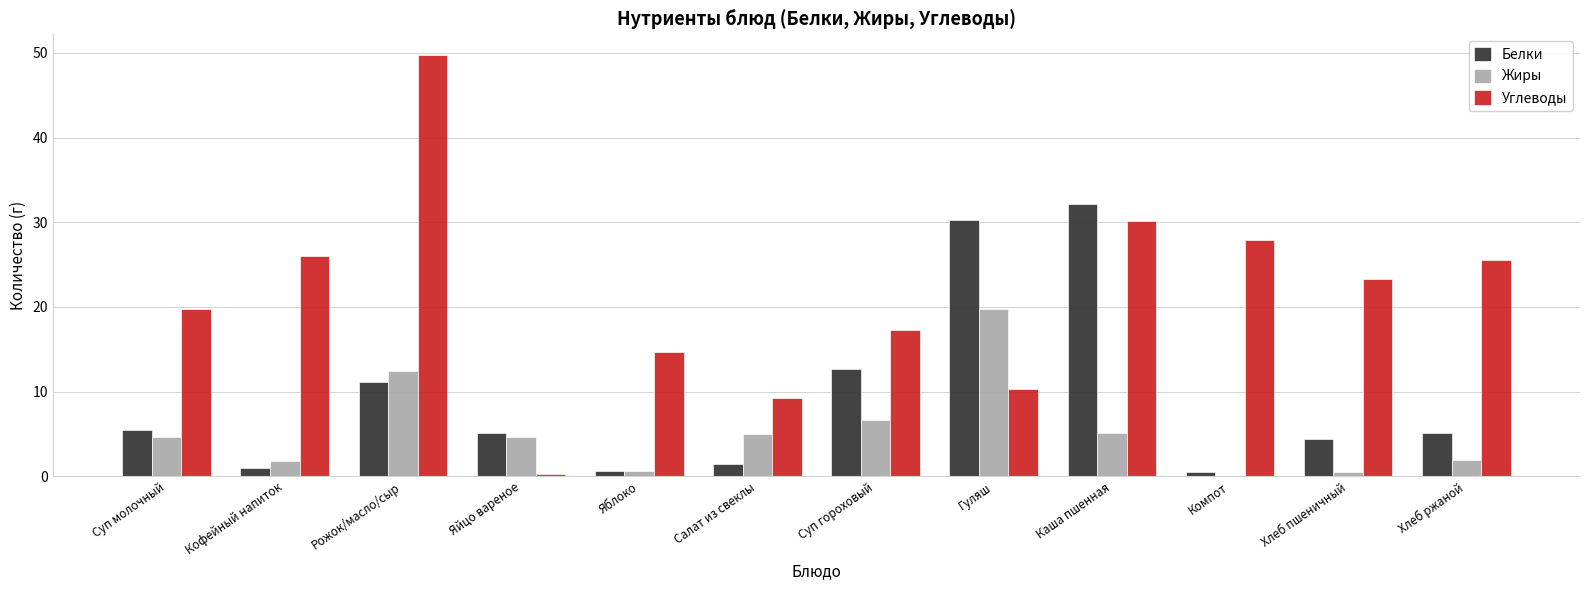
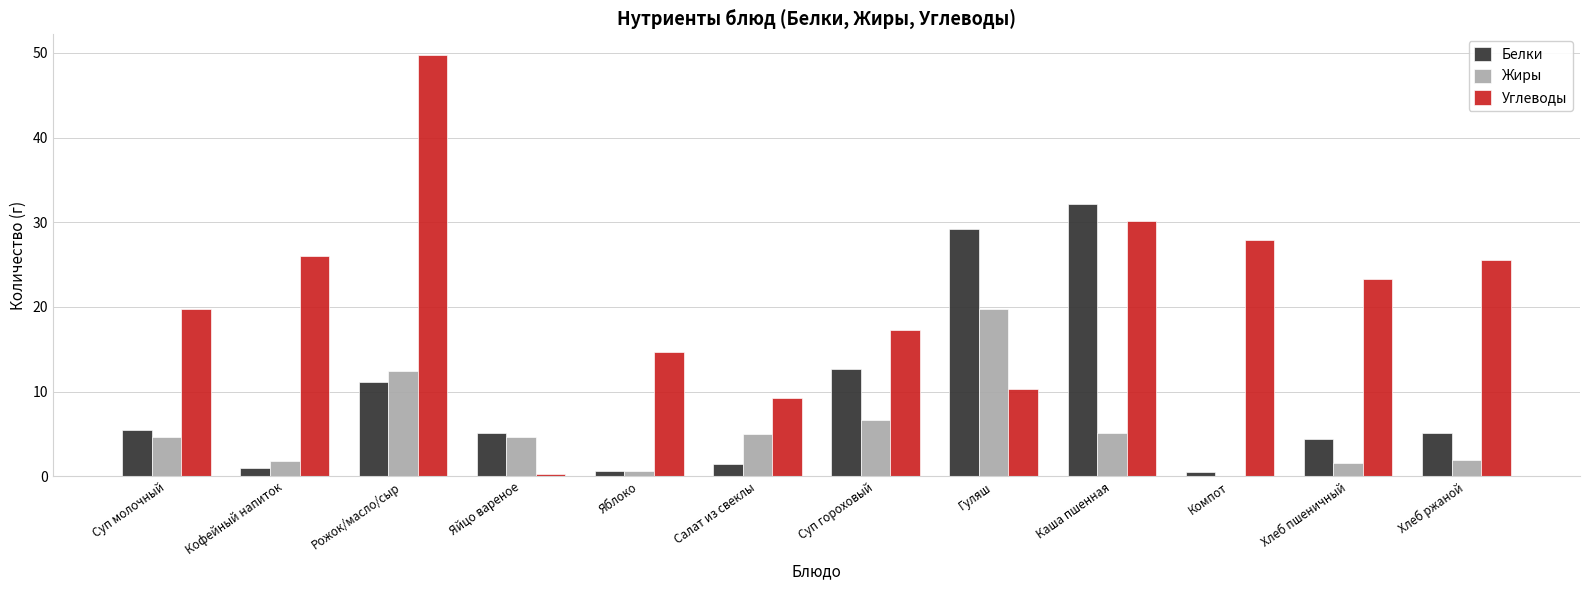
Белки, Гуляш: 30 -> 29
Жиры, Хлеб пшеничный: 1 -> 2
